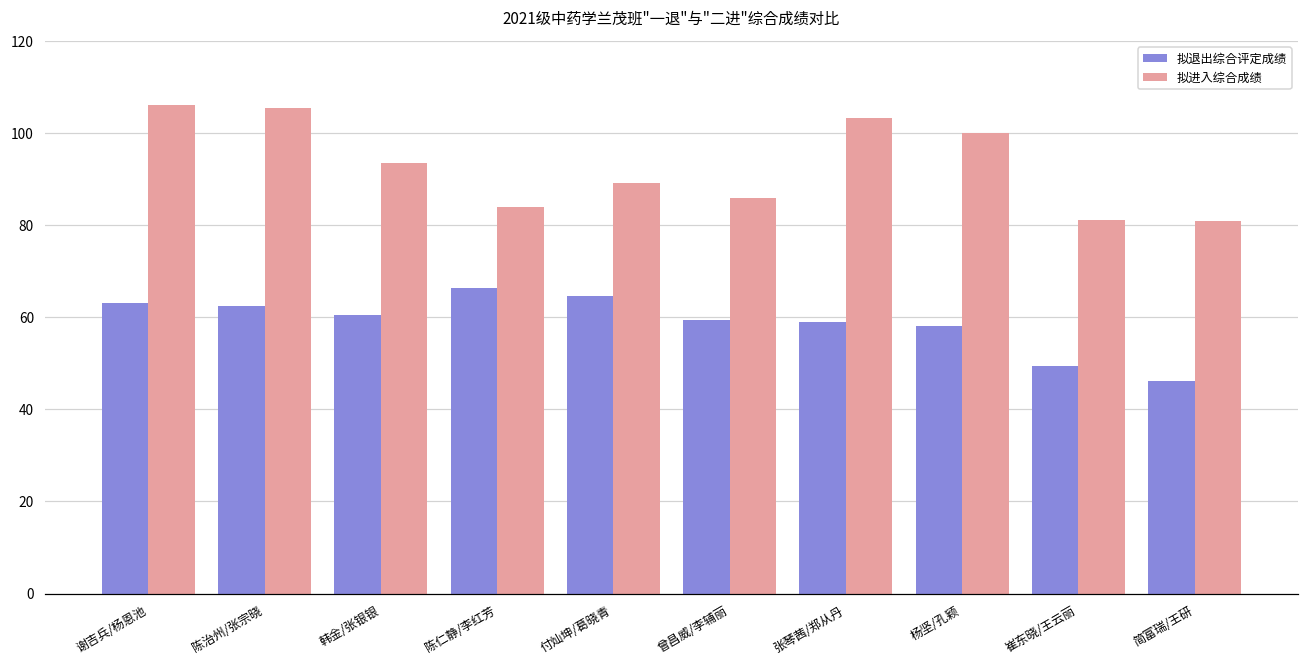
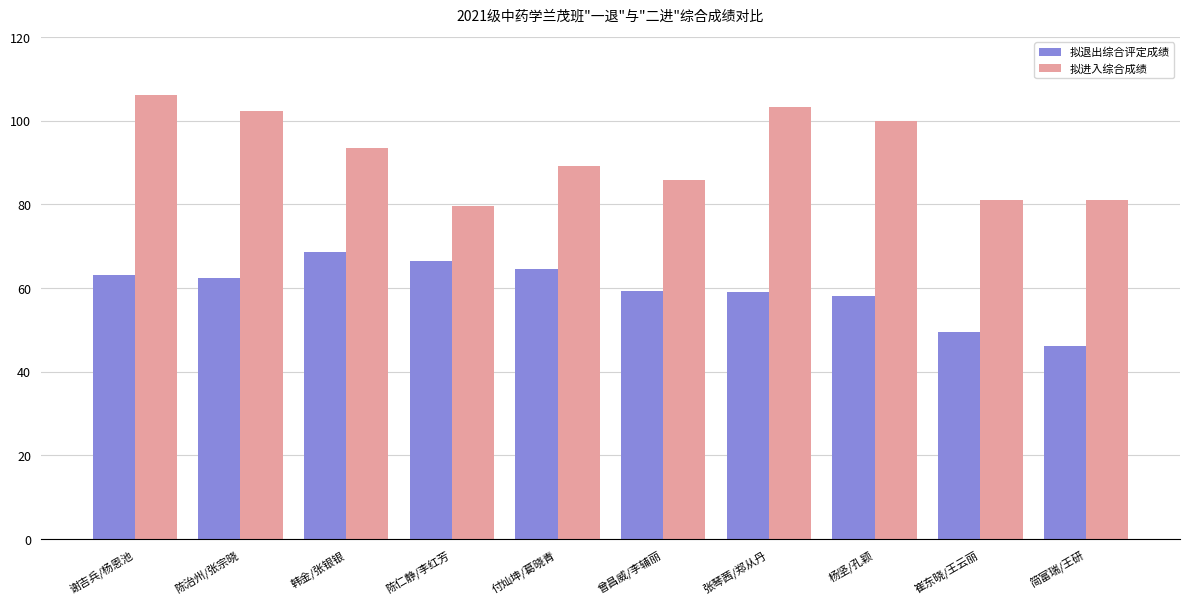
拟进入综合成绩, 陈治州/张宗晓: 105 -> 102
拟退出综合评定成绩, 韩金/张银银: 61 -> 69
拟进入综合成绩, 陈仁静/李红芳: 84 -> 80
